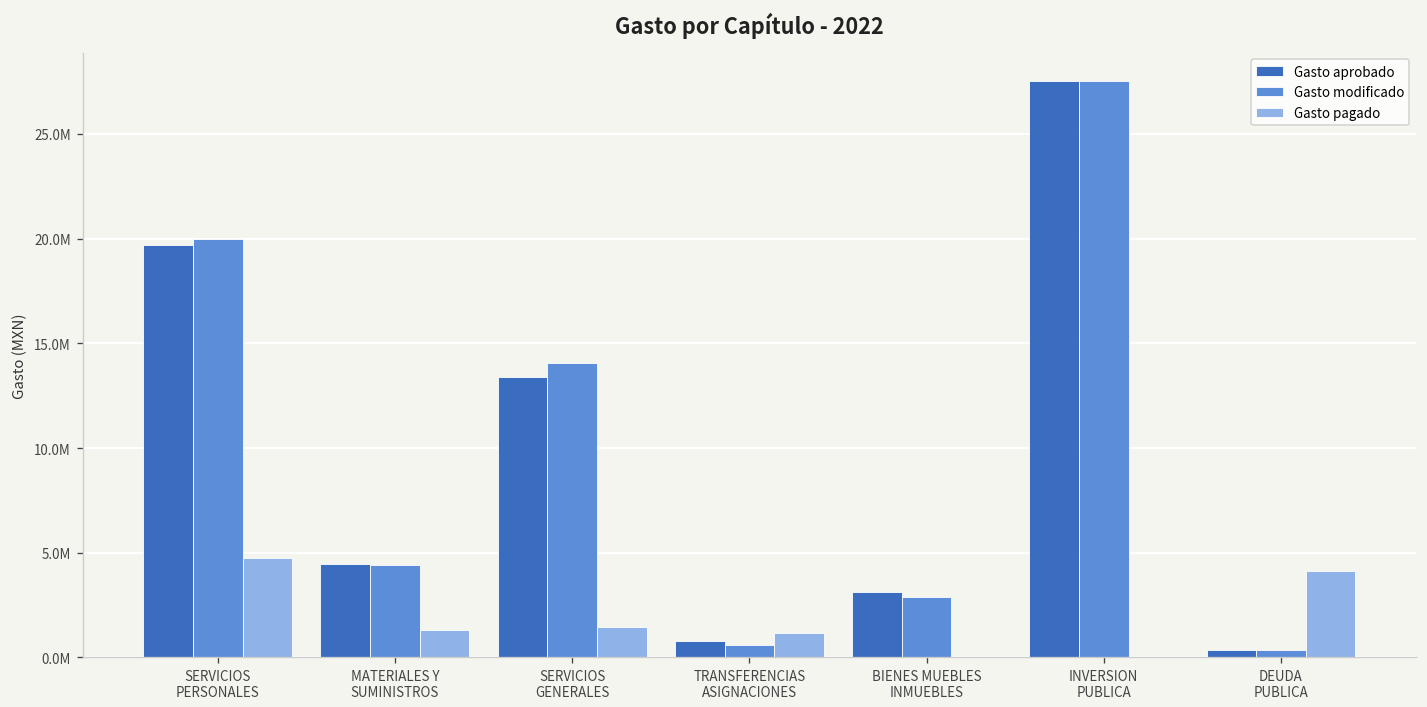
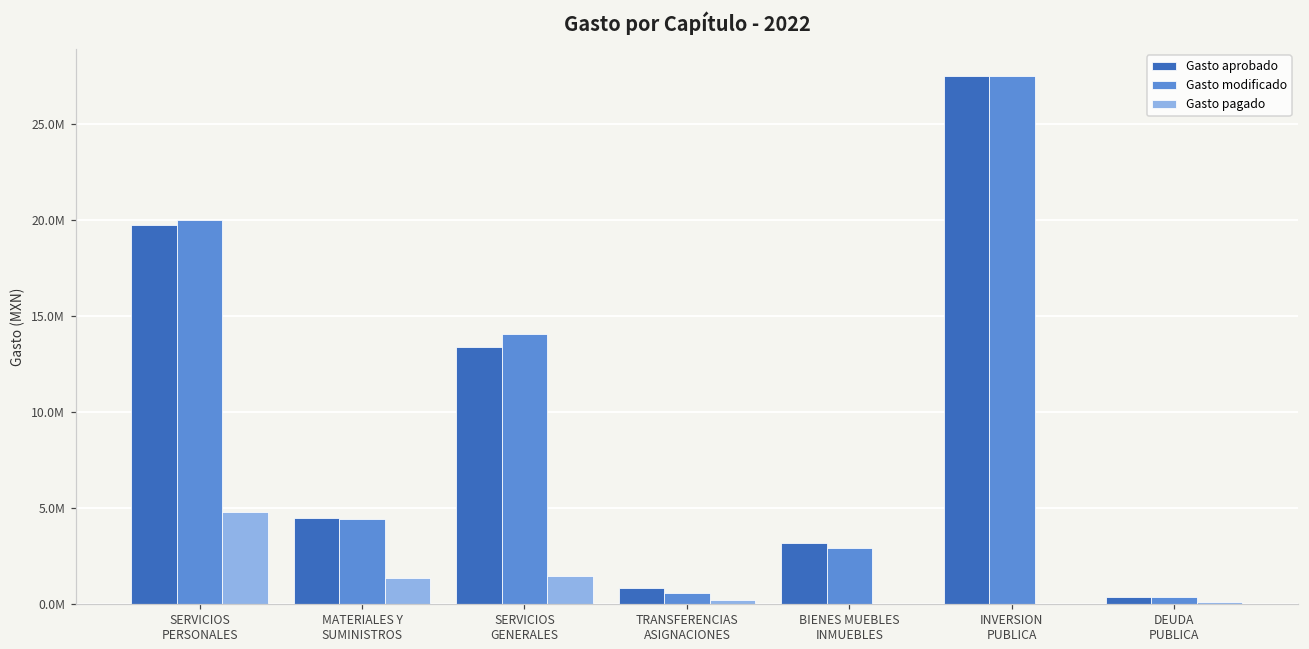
Gasto pagado, TRANSFERENCIAS ASIGNACIONES: 1200000 -> 200000
Gasto pagado, DEUDA PUBLICA: 4100000 -> 100000
